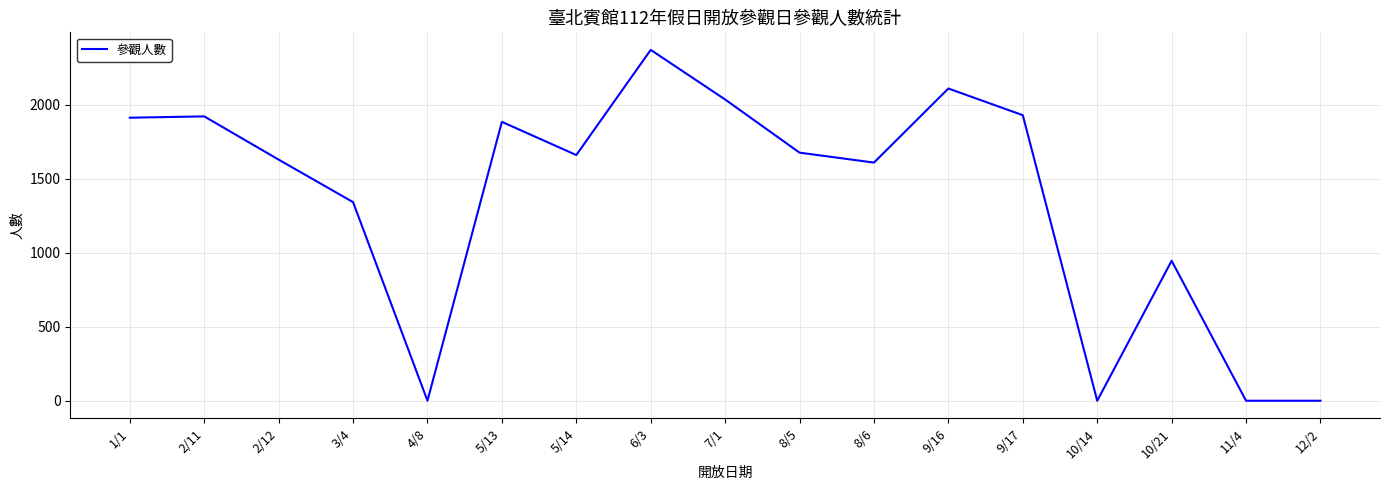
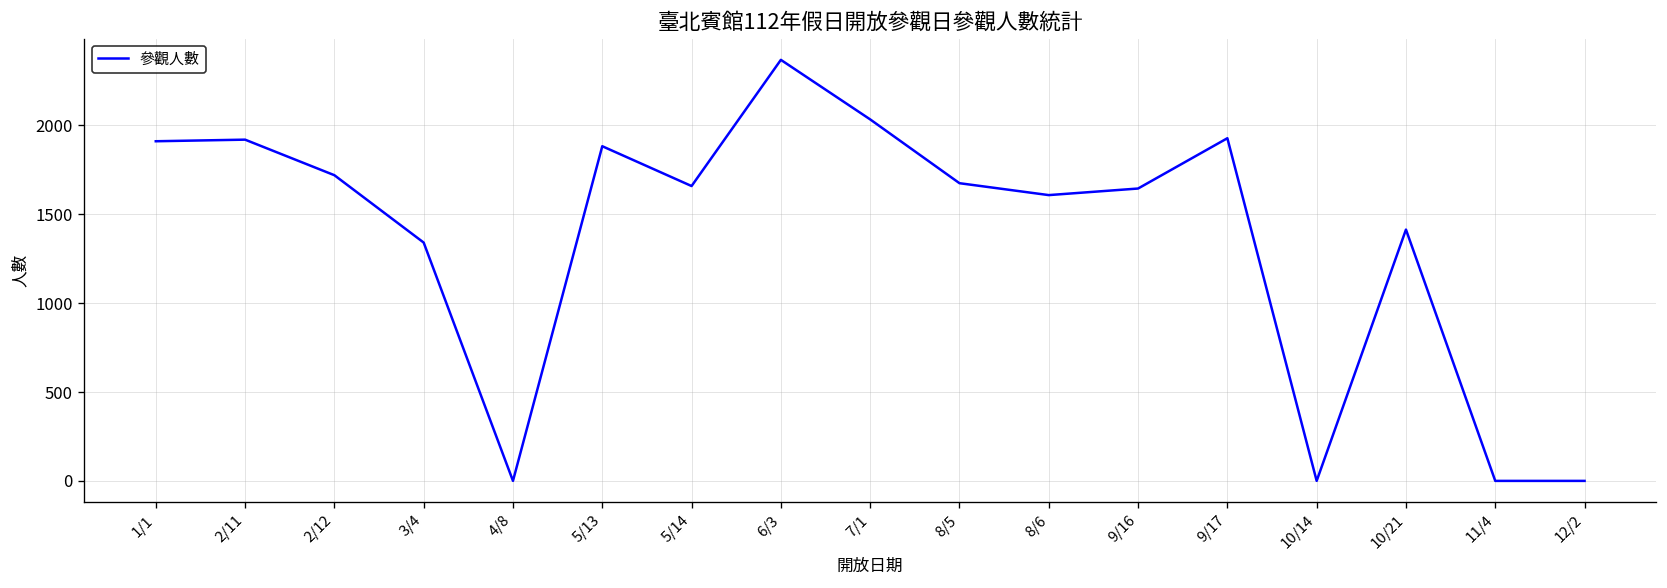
2/12: 1630 -> 1720
9/16: 2110 -> 1650
10/21: 950 -> 1410
